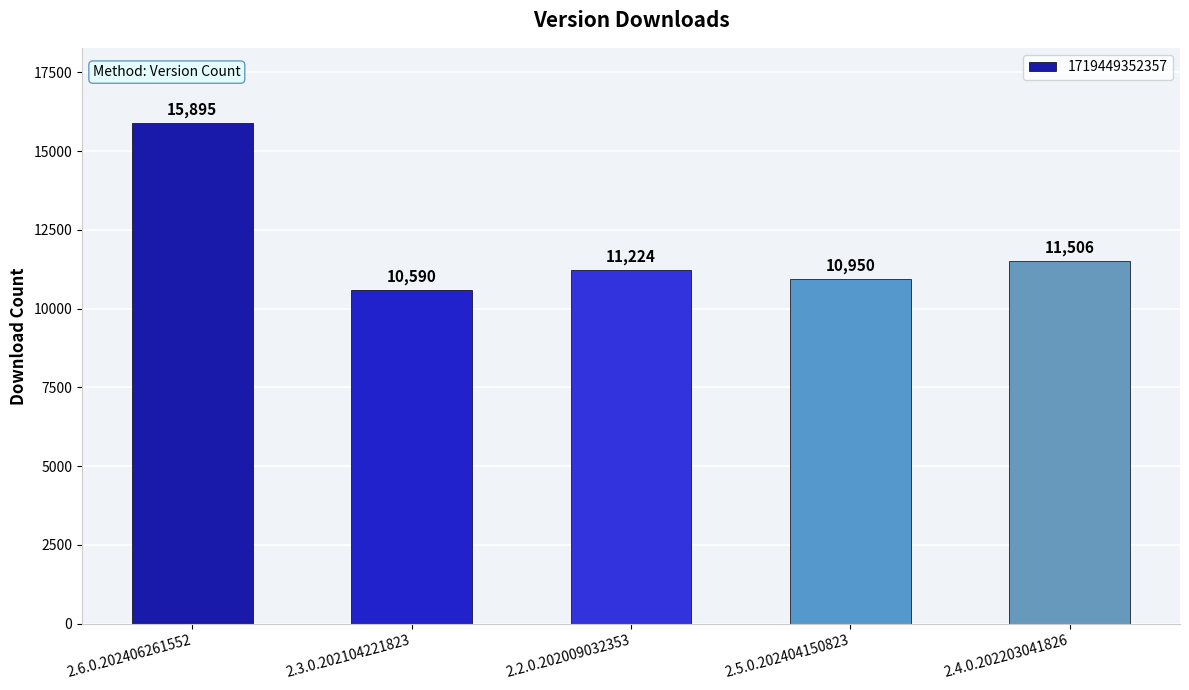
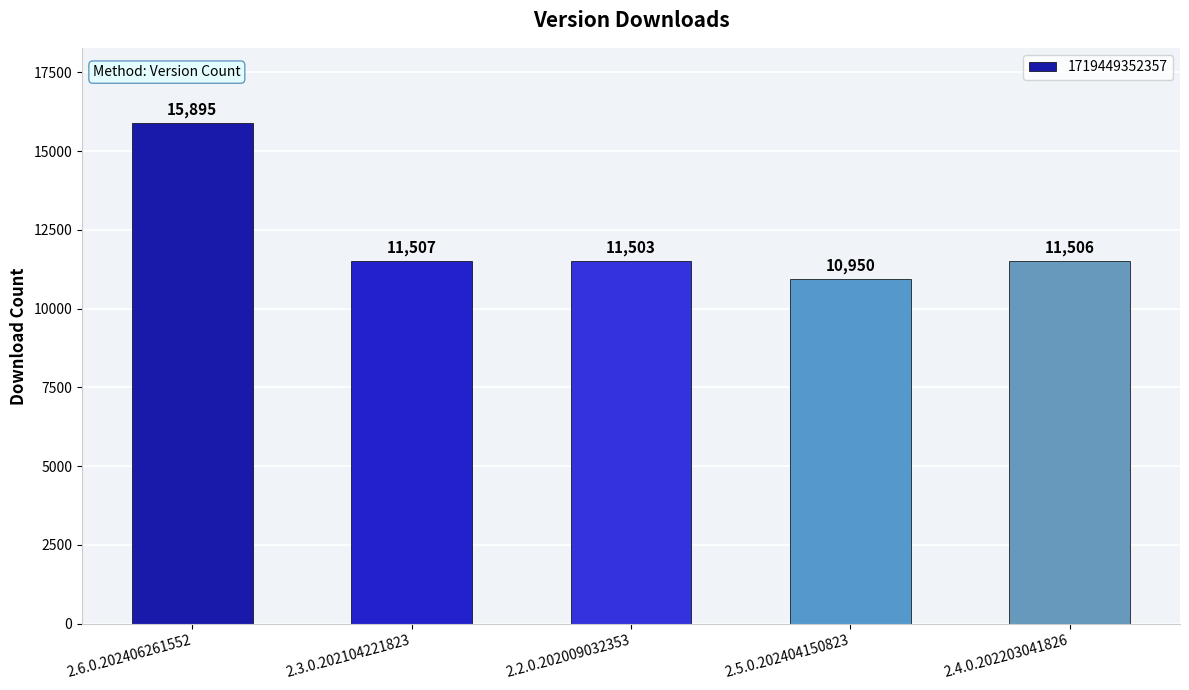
2.3.0.202104221823: 10,590 -> 11,507
2.2.0.202009032353: 11,224 -> 11,503
